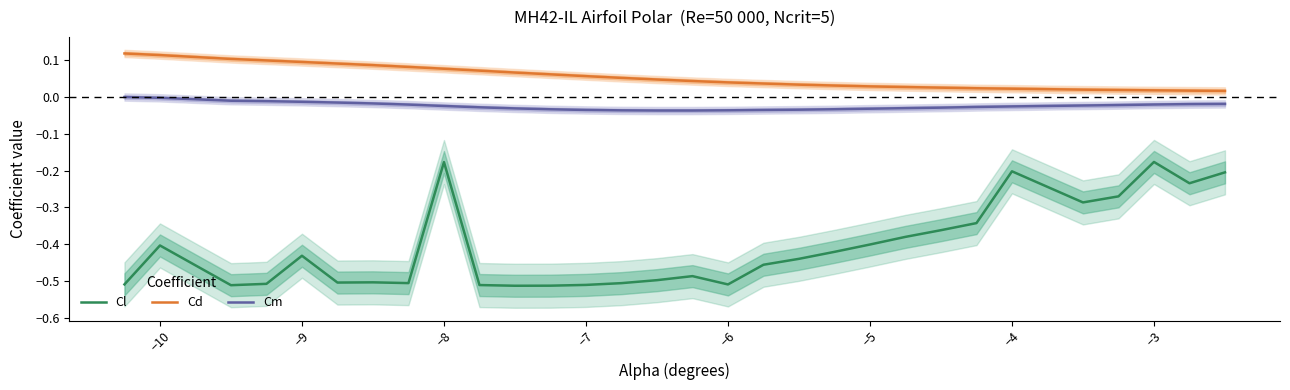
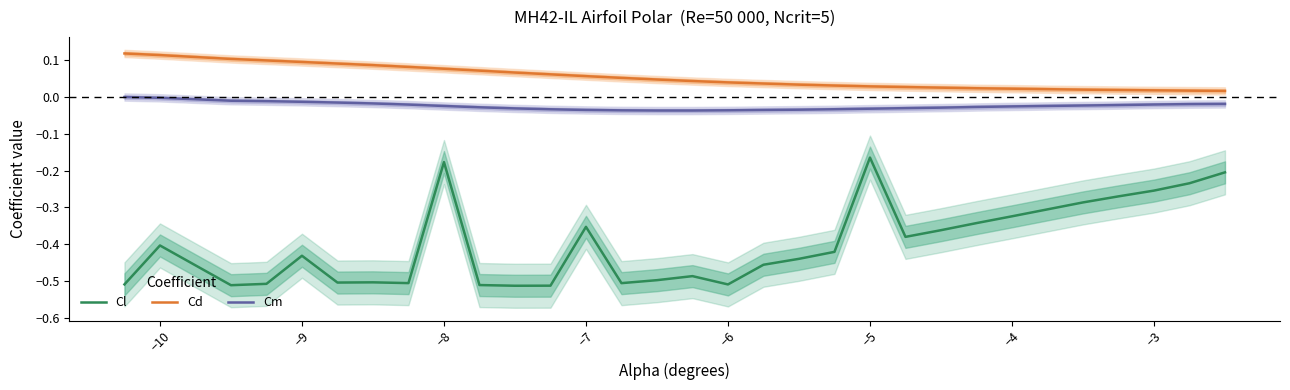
Cl, −7: -0.51 -> -0.35
Cl, −5: -0.40 -> -0.16
Cl, −4: -0.20 -> -0.32
Cl, −3: -0.18 -> -0.25
